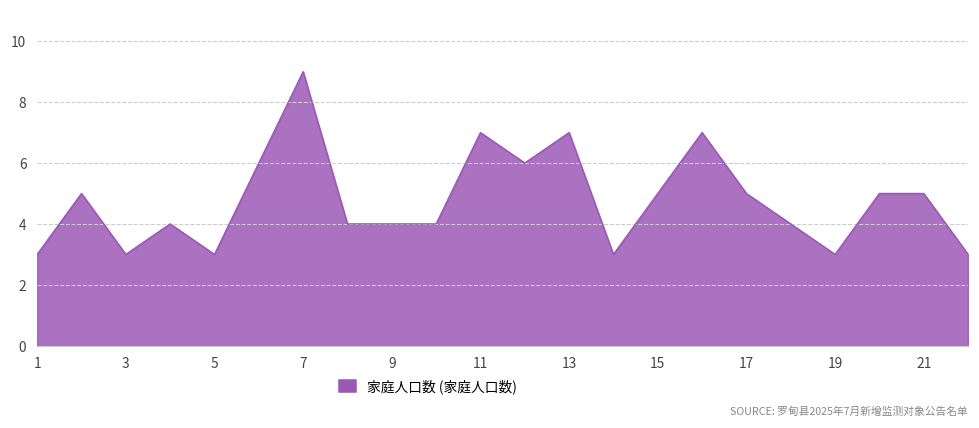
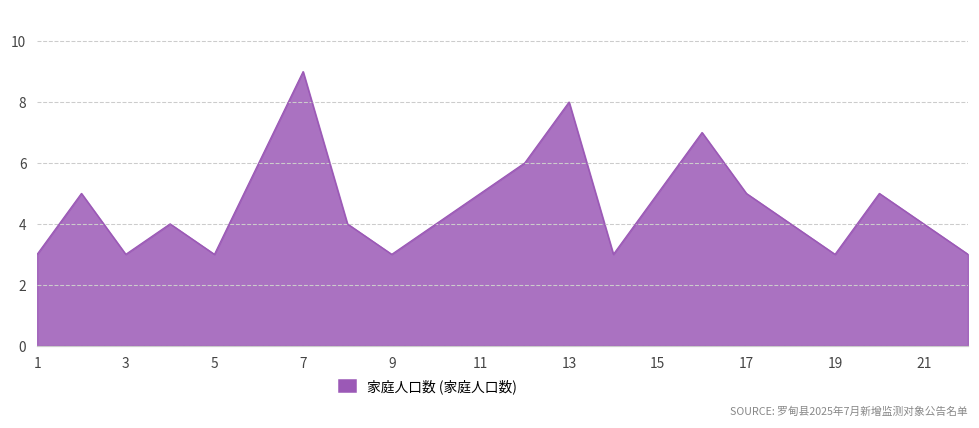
9: 4 -> 3
11: 7 -> 5
13: 7 -> 8
21: 5 -> 4
